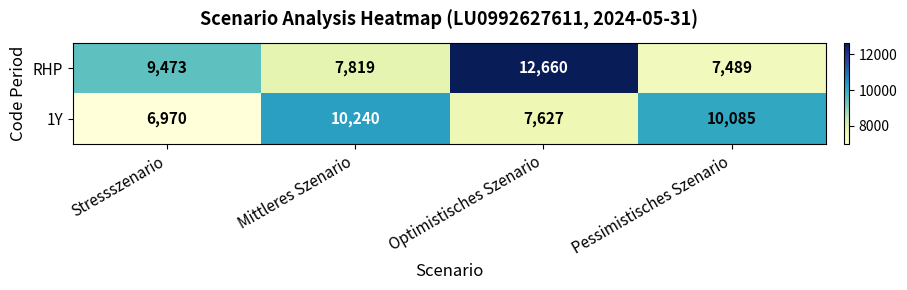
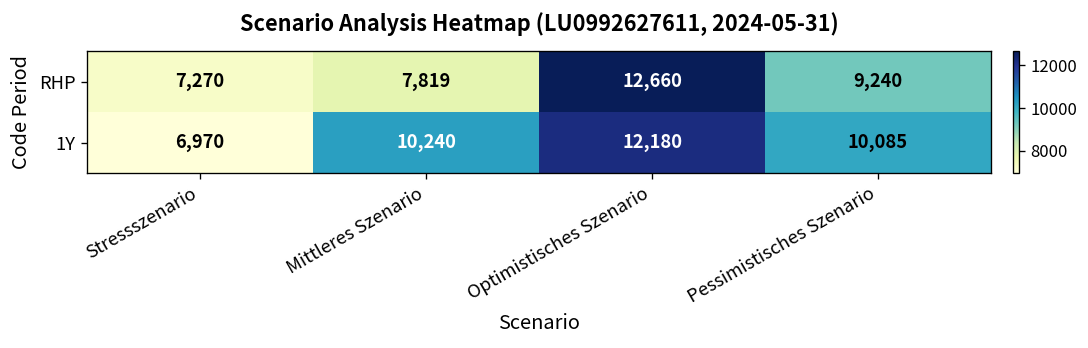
RHP, Stressszenario: 9,473 -> 7,270
RHP, Pessimistisches Szenario: 7,489 -> 9,240
1Y, Optimistisches Szenario: 7,627 -> 12,180
